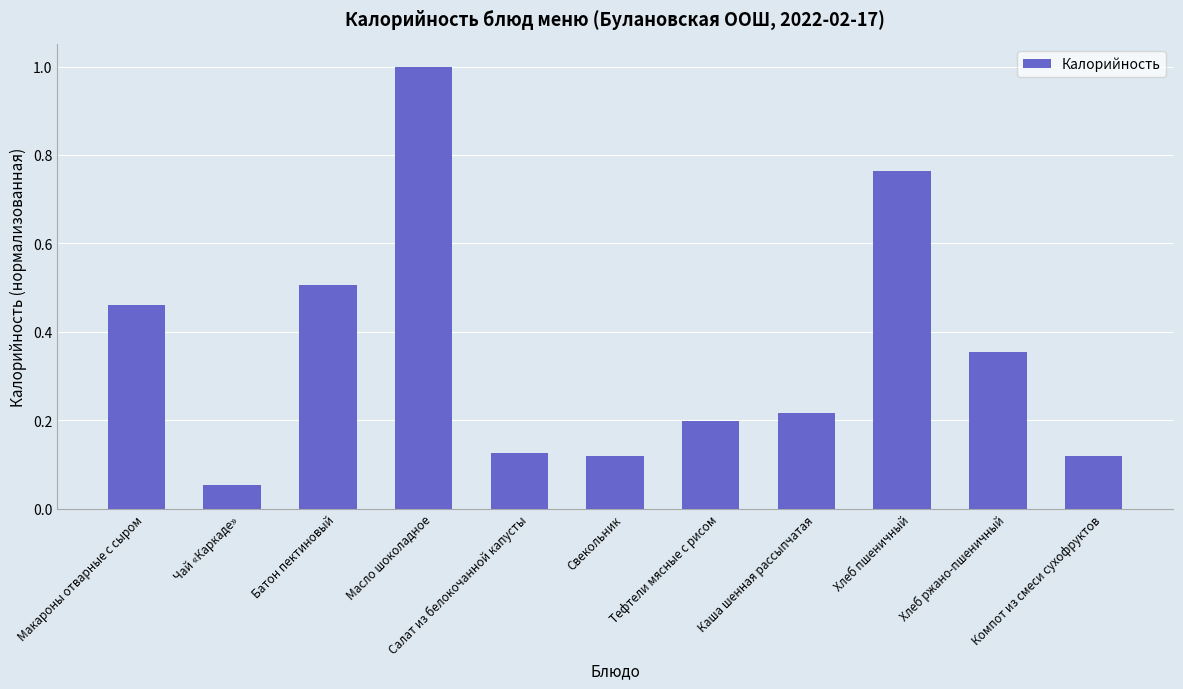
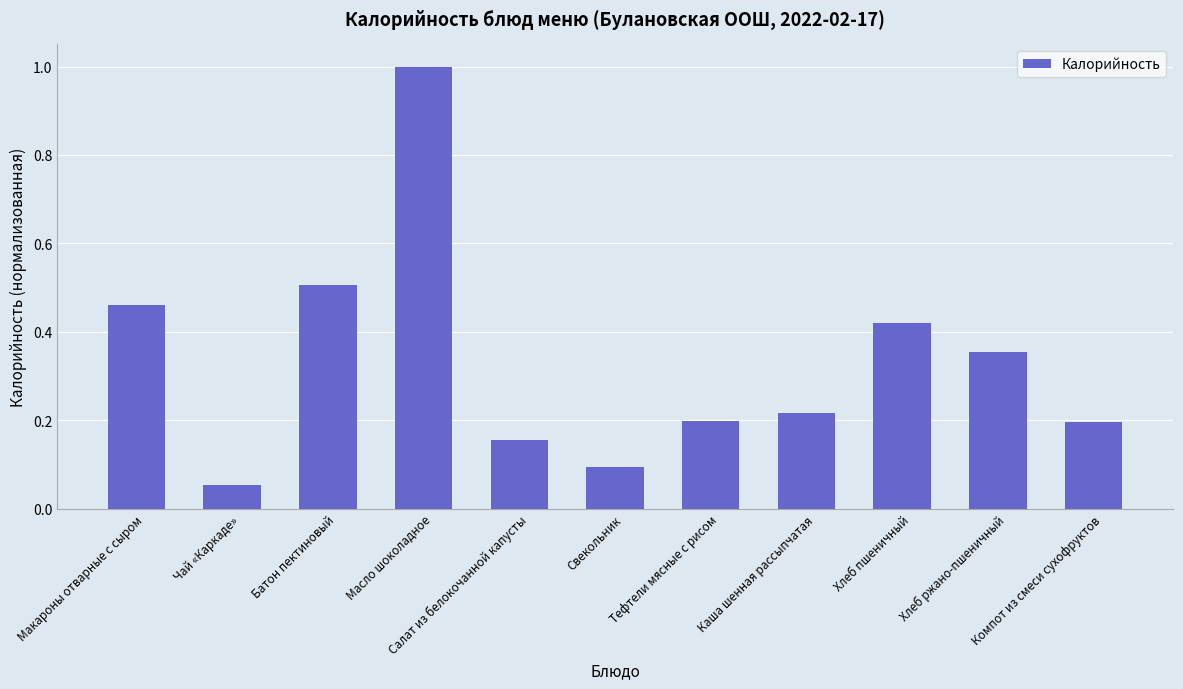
Салат из белокочанной капусты: 0.13 -> 0.16
Свекольник: 0.12 -> 0.09
Хлеб пшеничный: 0.76 -> 0.42
Компот из смеси сухофруктов: 0.12 -> 0.20
